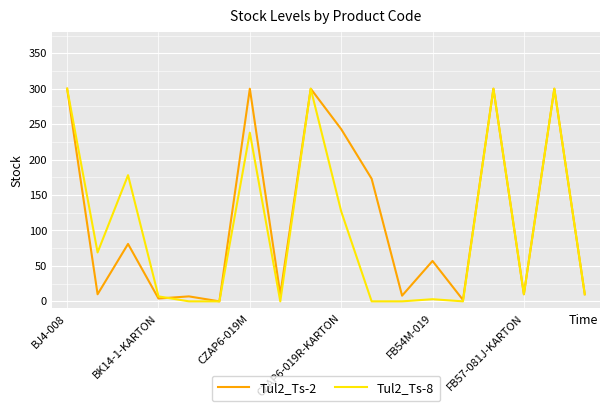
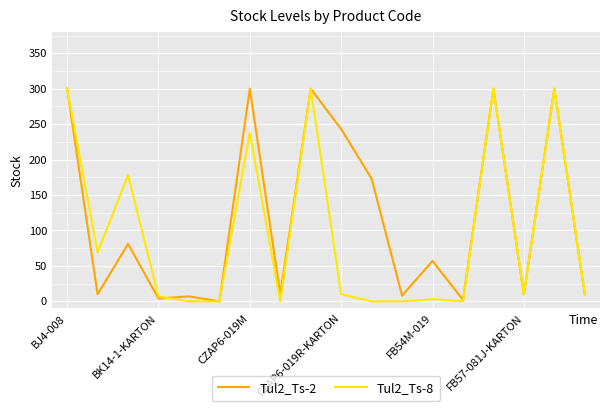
Tul2_Ts-8, CZAP6-019R-KARTON: 130 -> 10
